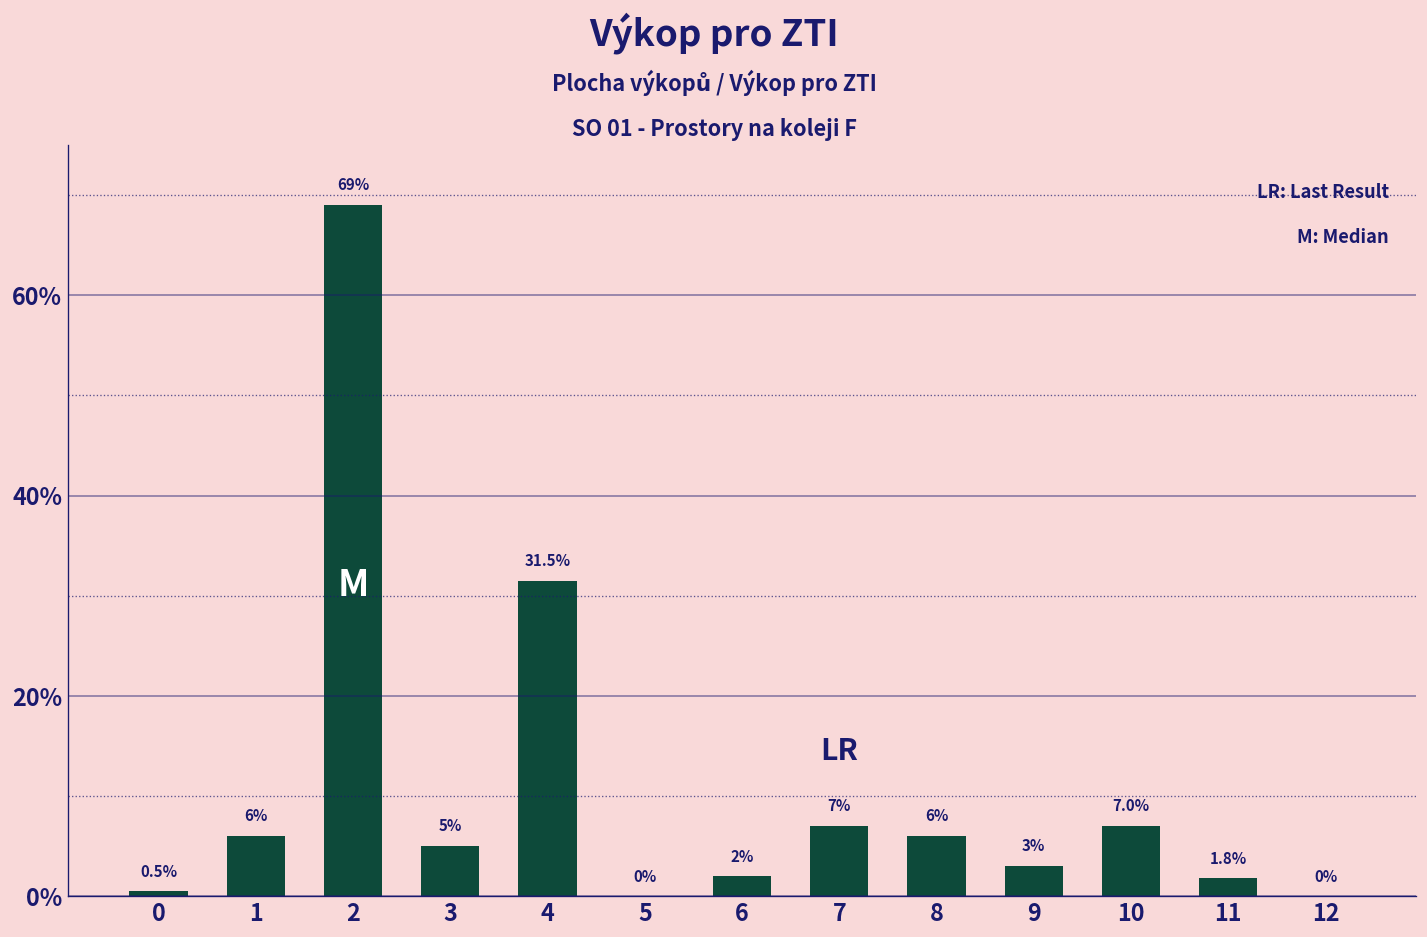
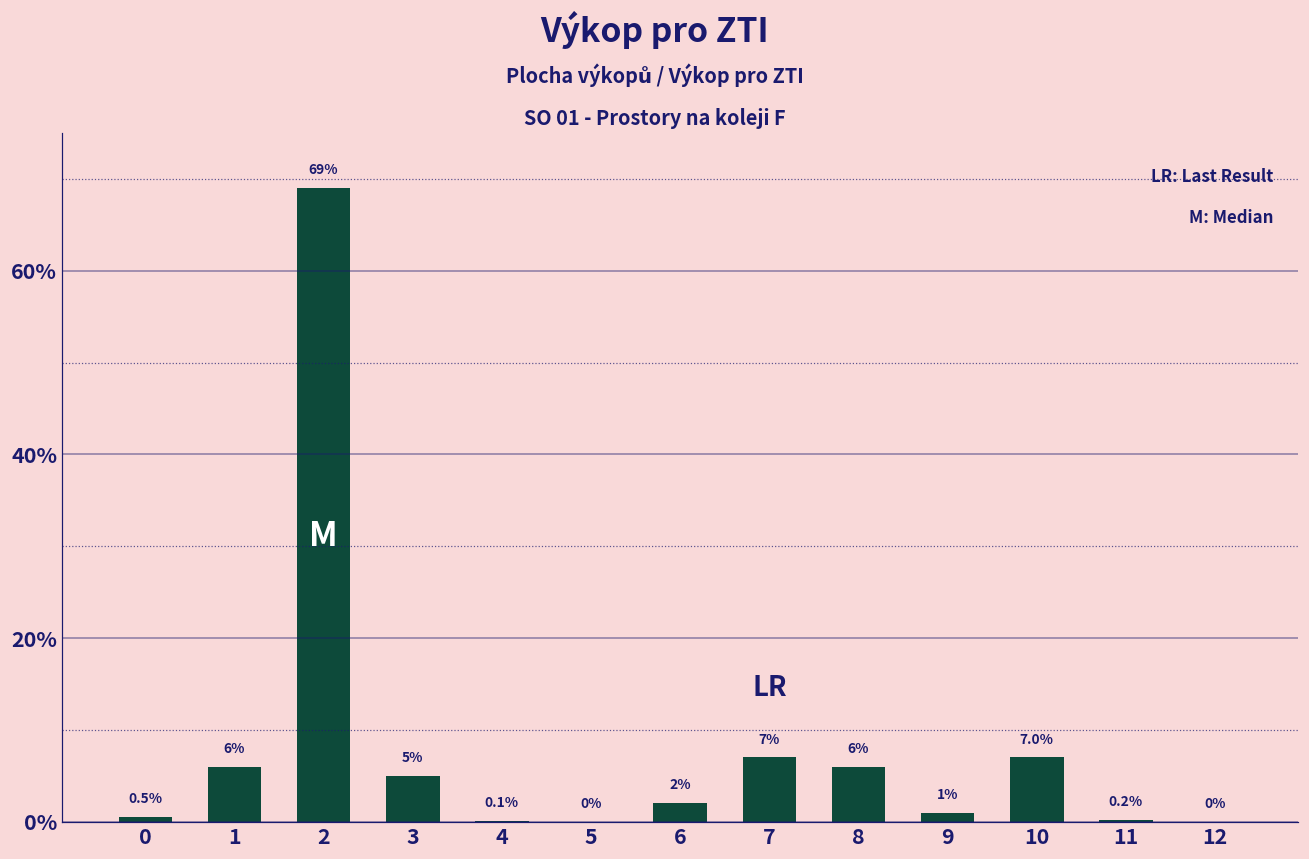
4: 31.5% -> 0.1%
9: 3% -> 1%
11: 1.8% -> 0.2%
